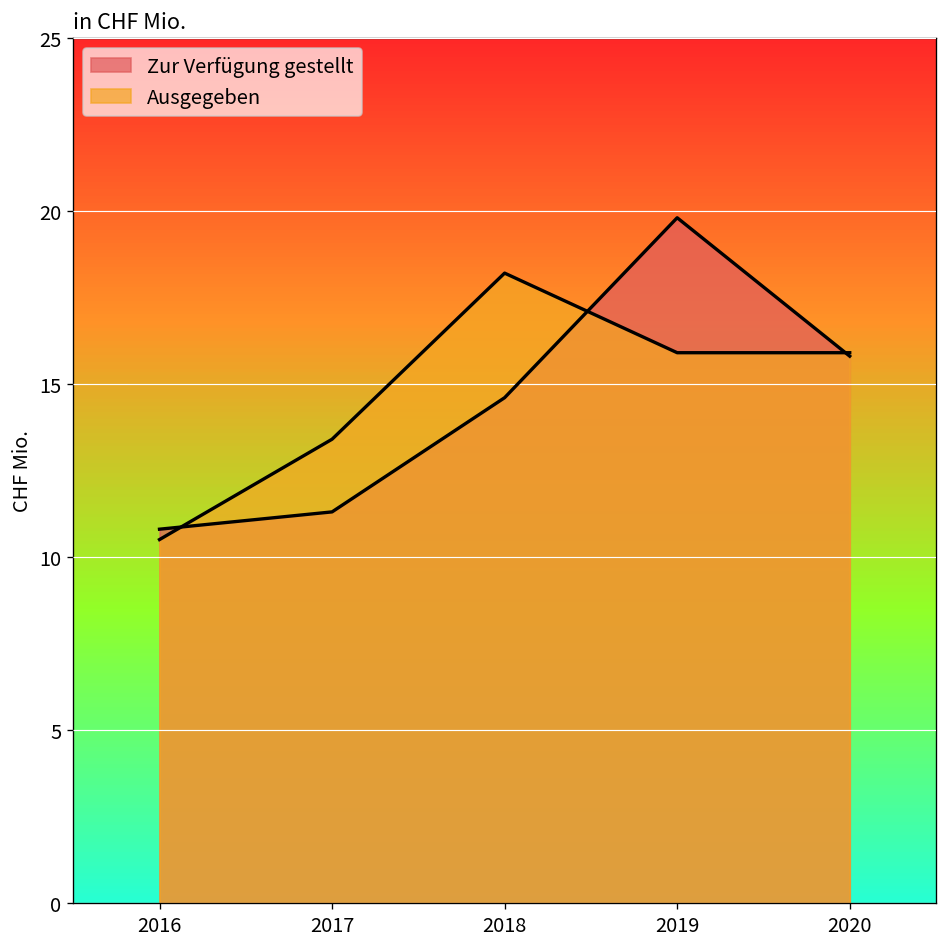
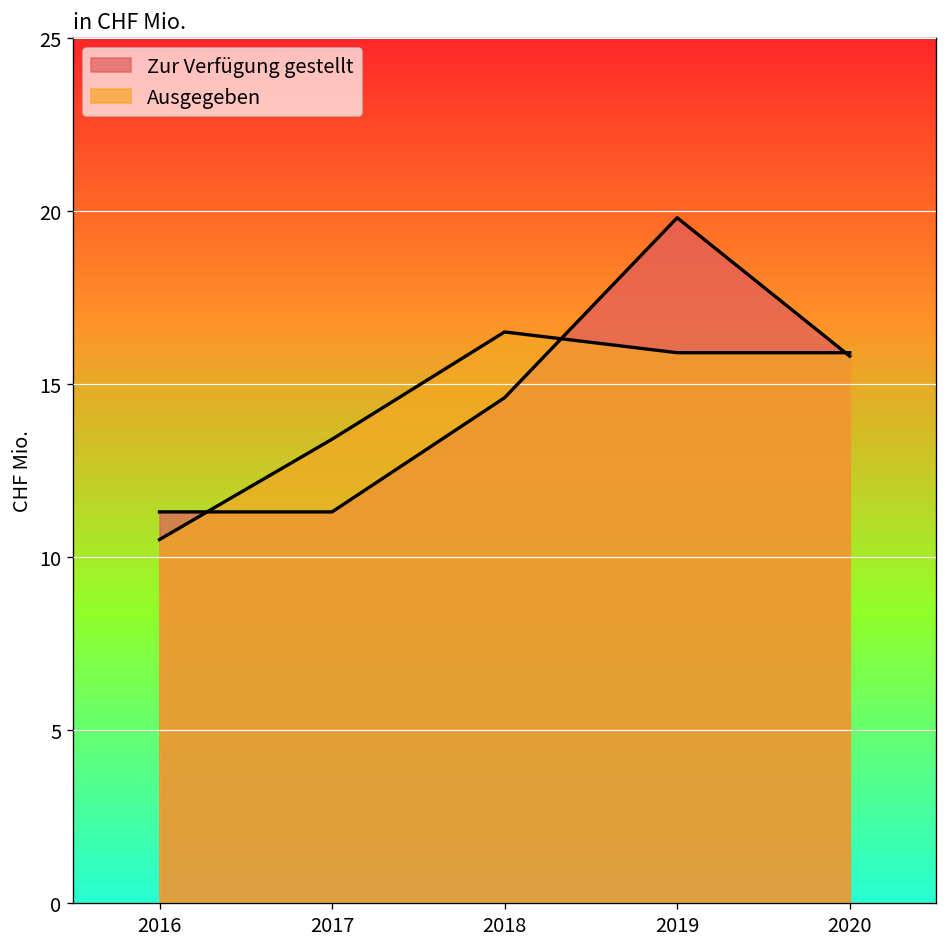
Zur Verfügung gestellt, 2016: 10.8 -> 11.3
Ausgegeben, 2018: 18.2 -> 16.5
